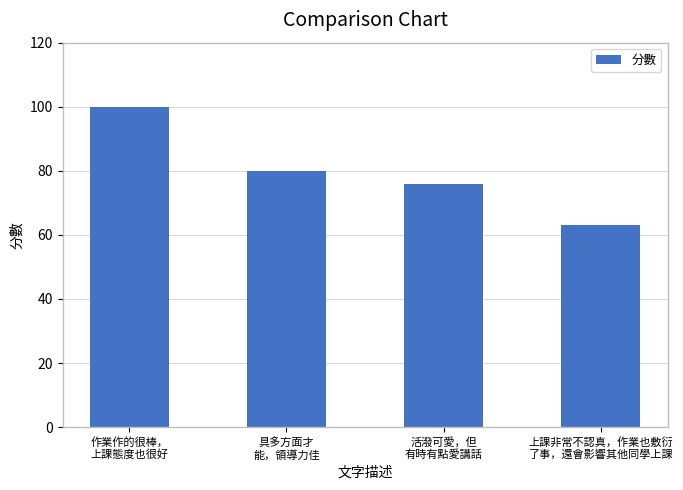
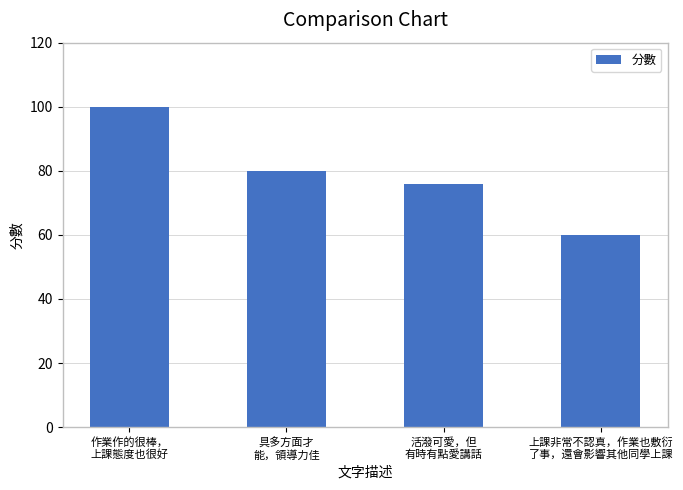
上課非常不認真，作業也敷衍 了事，還會影響其他同學上課: 63 -> 60
